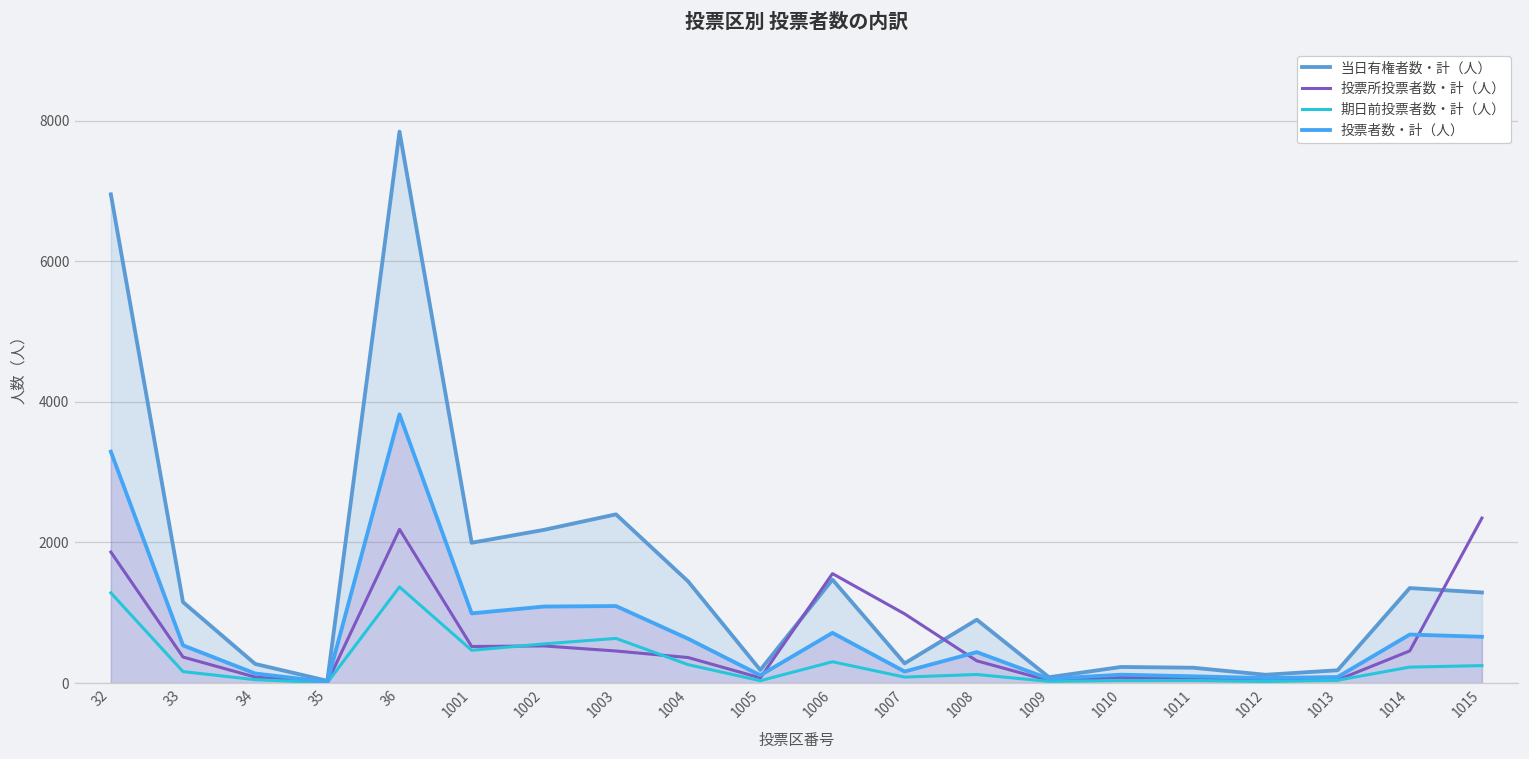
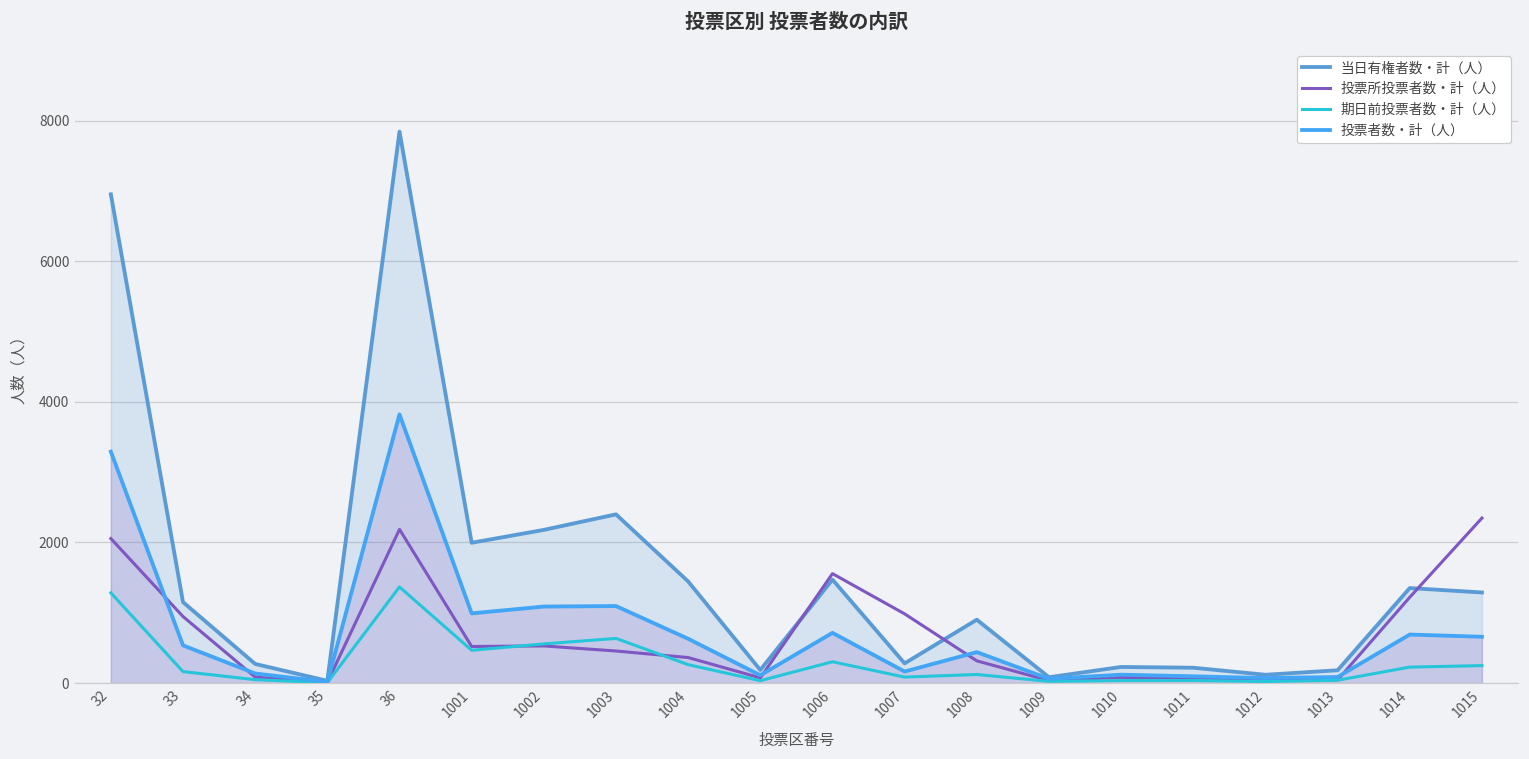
投票所投票者数・計（人）, 32: 1900 -> 2100
投票所投票者数・計（人）, 33: 400 -> 900
投票所投票者数・計（人）, 1014: 500 -> 1200
